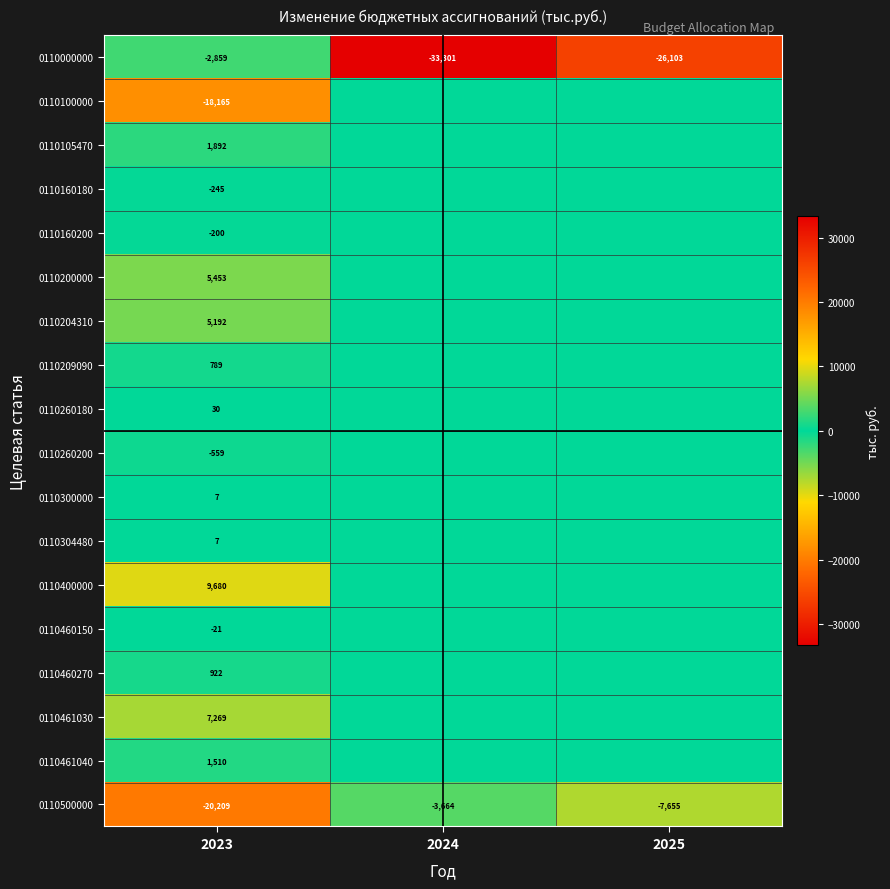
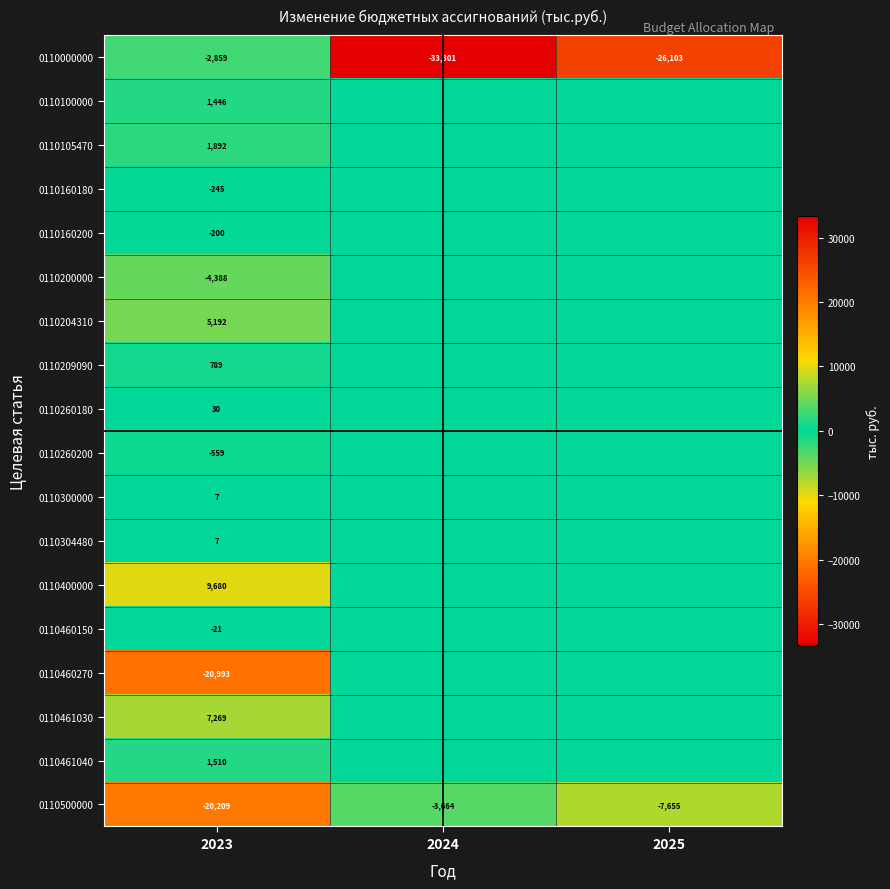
0110100000, 2023: -18,165 -> 1,446
0110200000, 2023: 5,453 -> -4,388
0110460270, 2023: 922 -> -20,993
